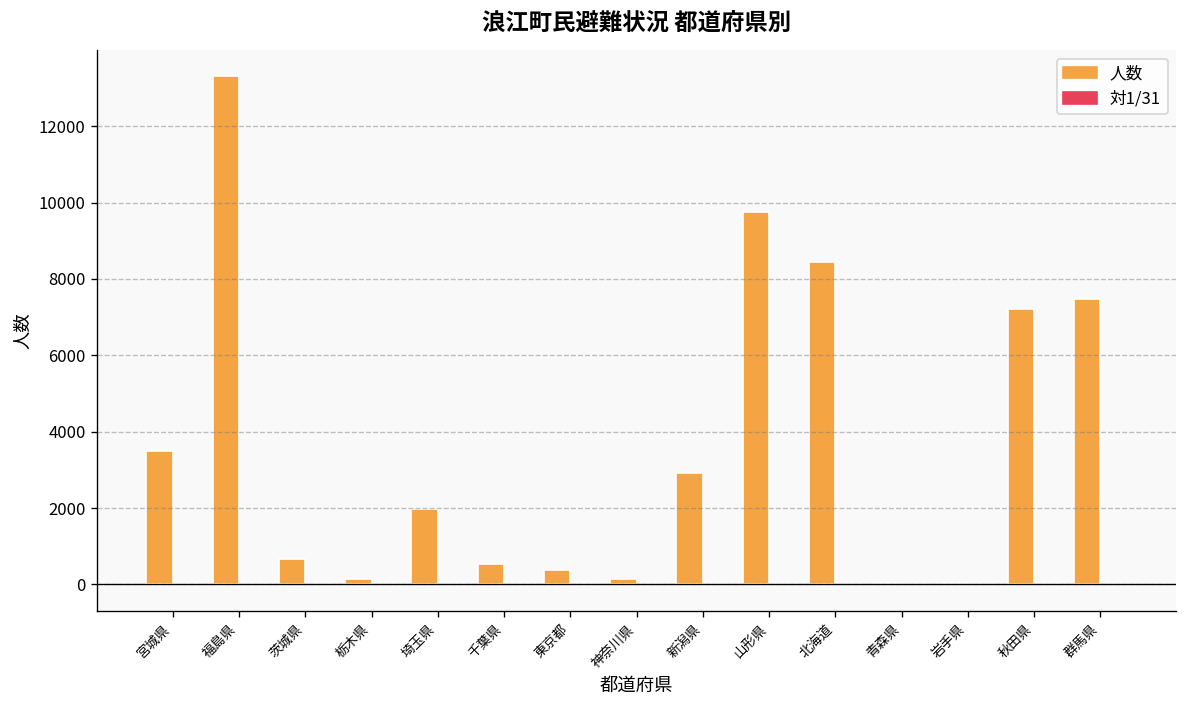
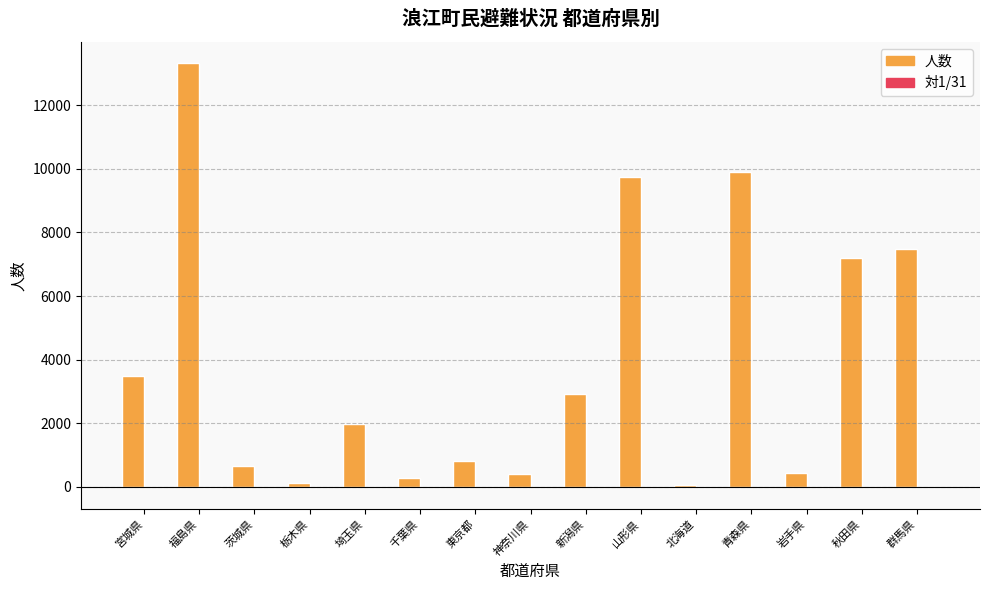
人数, 千葉県: 500 -> 300
人数, 東京都: 400 -> 800
人数, 神奈川県: 200 -> 400
人数, 北海道: 8400 -> 100
人数, 青森県: 0 -> 9900
人数, 岩手県: 0 -> 400
